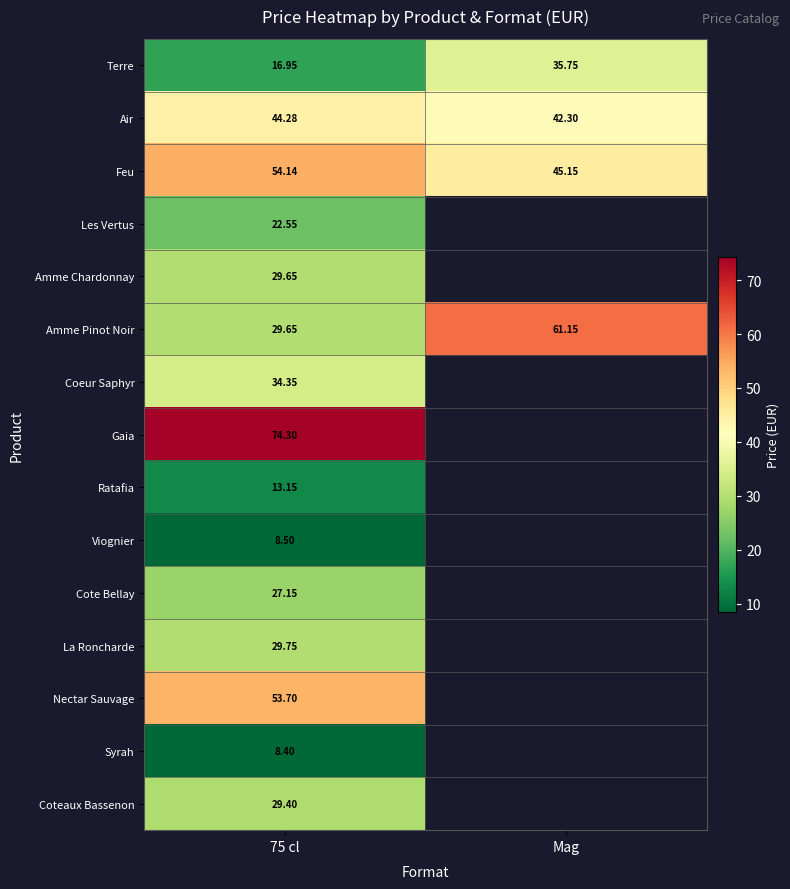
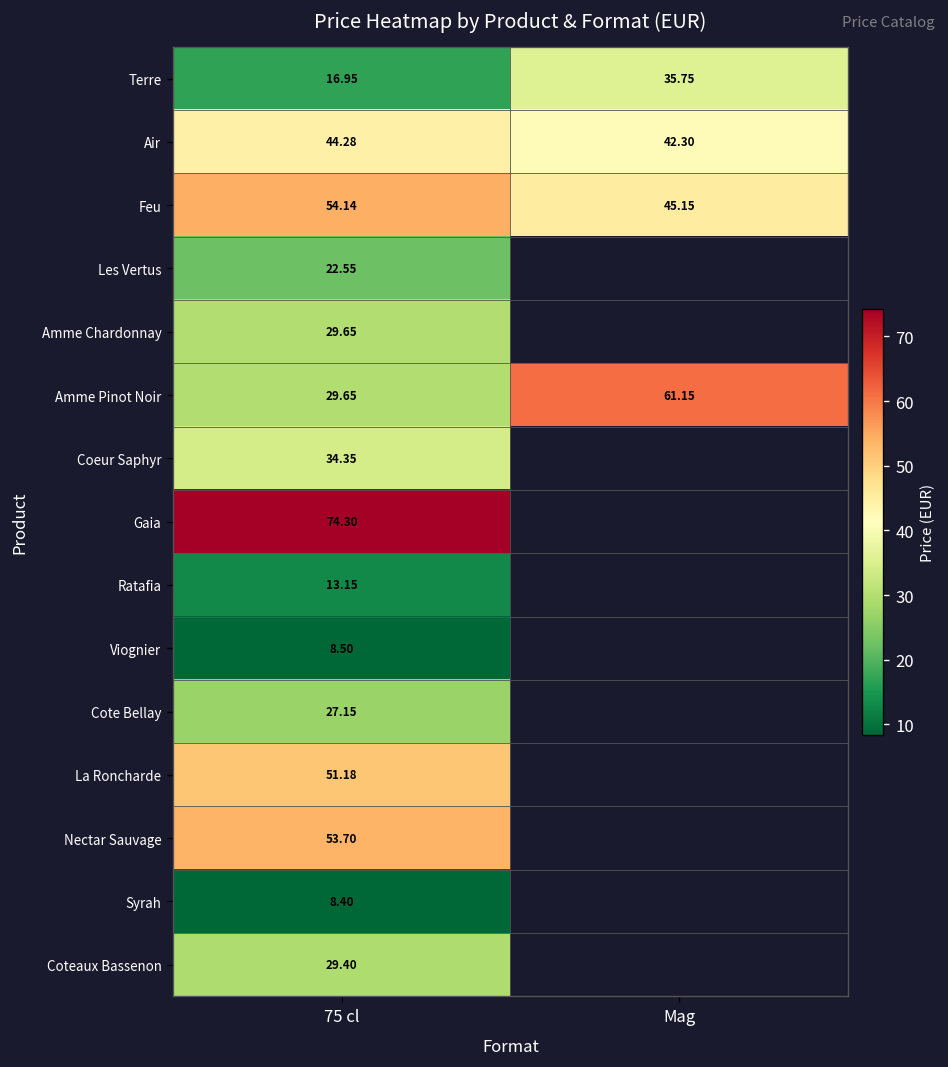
La Roncharde, 75 cl: 29.75 -> 51.18
